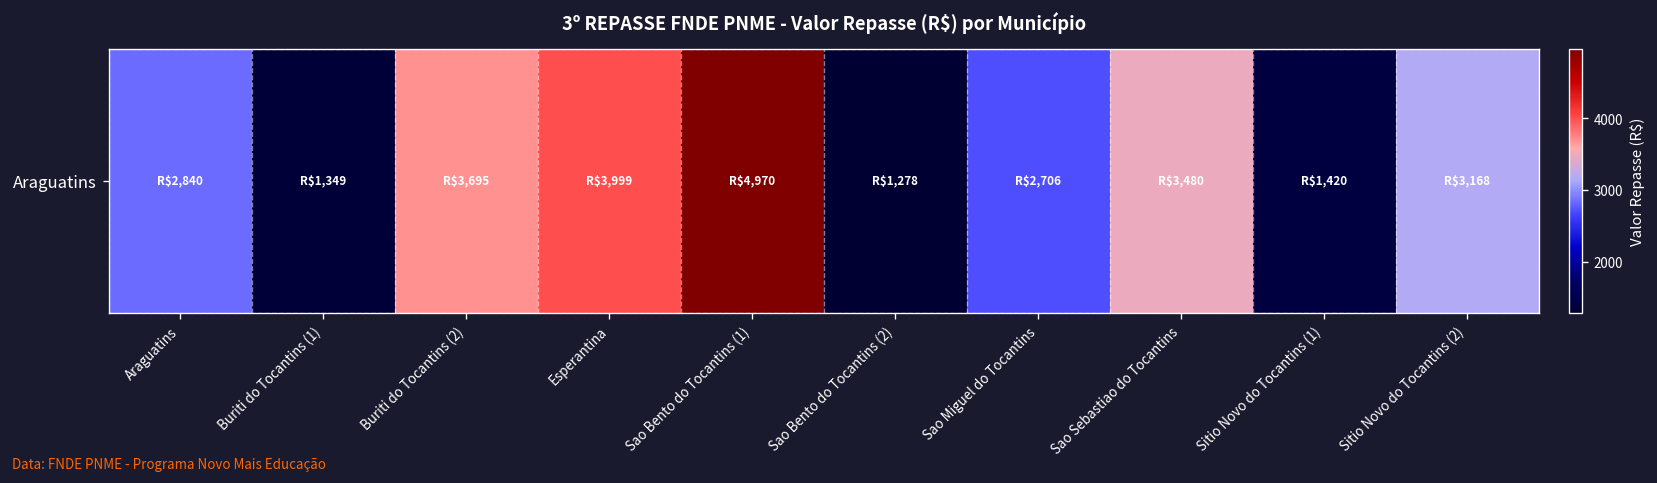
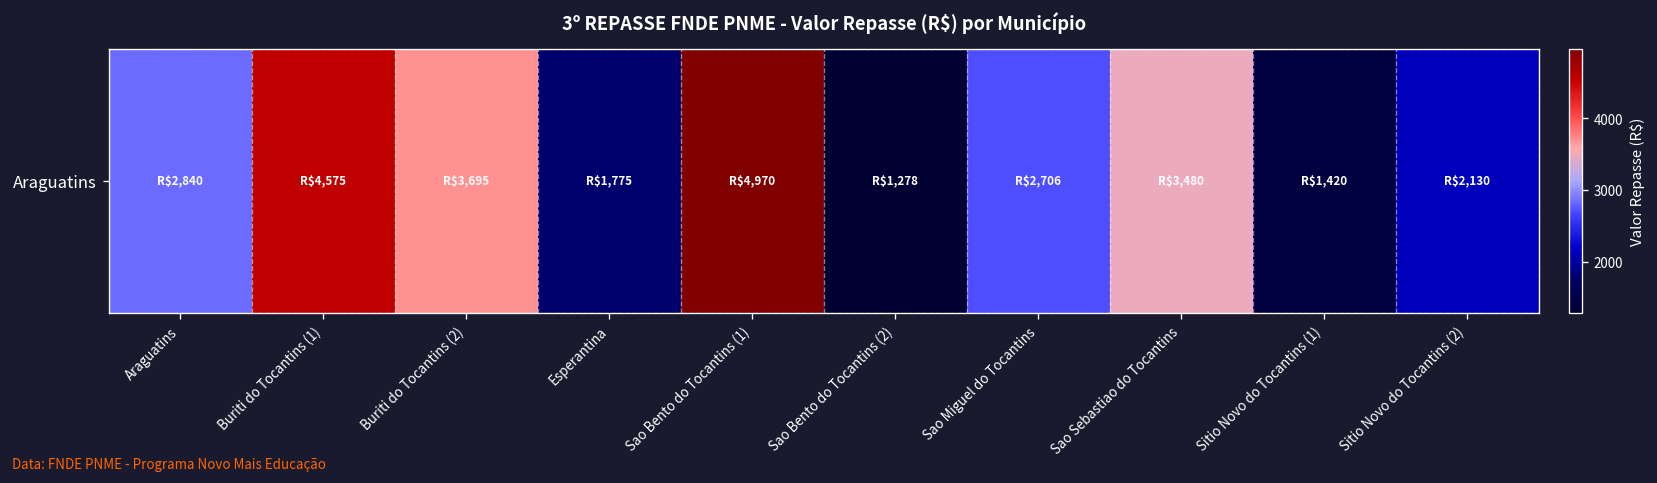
Araguatins, Buriti do Tocantins (1): $1,349 -> $4,575
Araguatins, Esperantina: $3,999 -> $1,775
Araguatins, Sitio Novo do Tocantins (2): $3,168 -> $2,130
